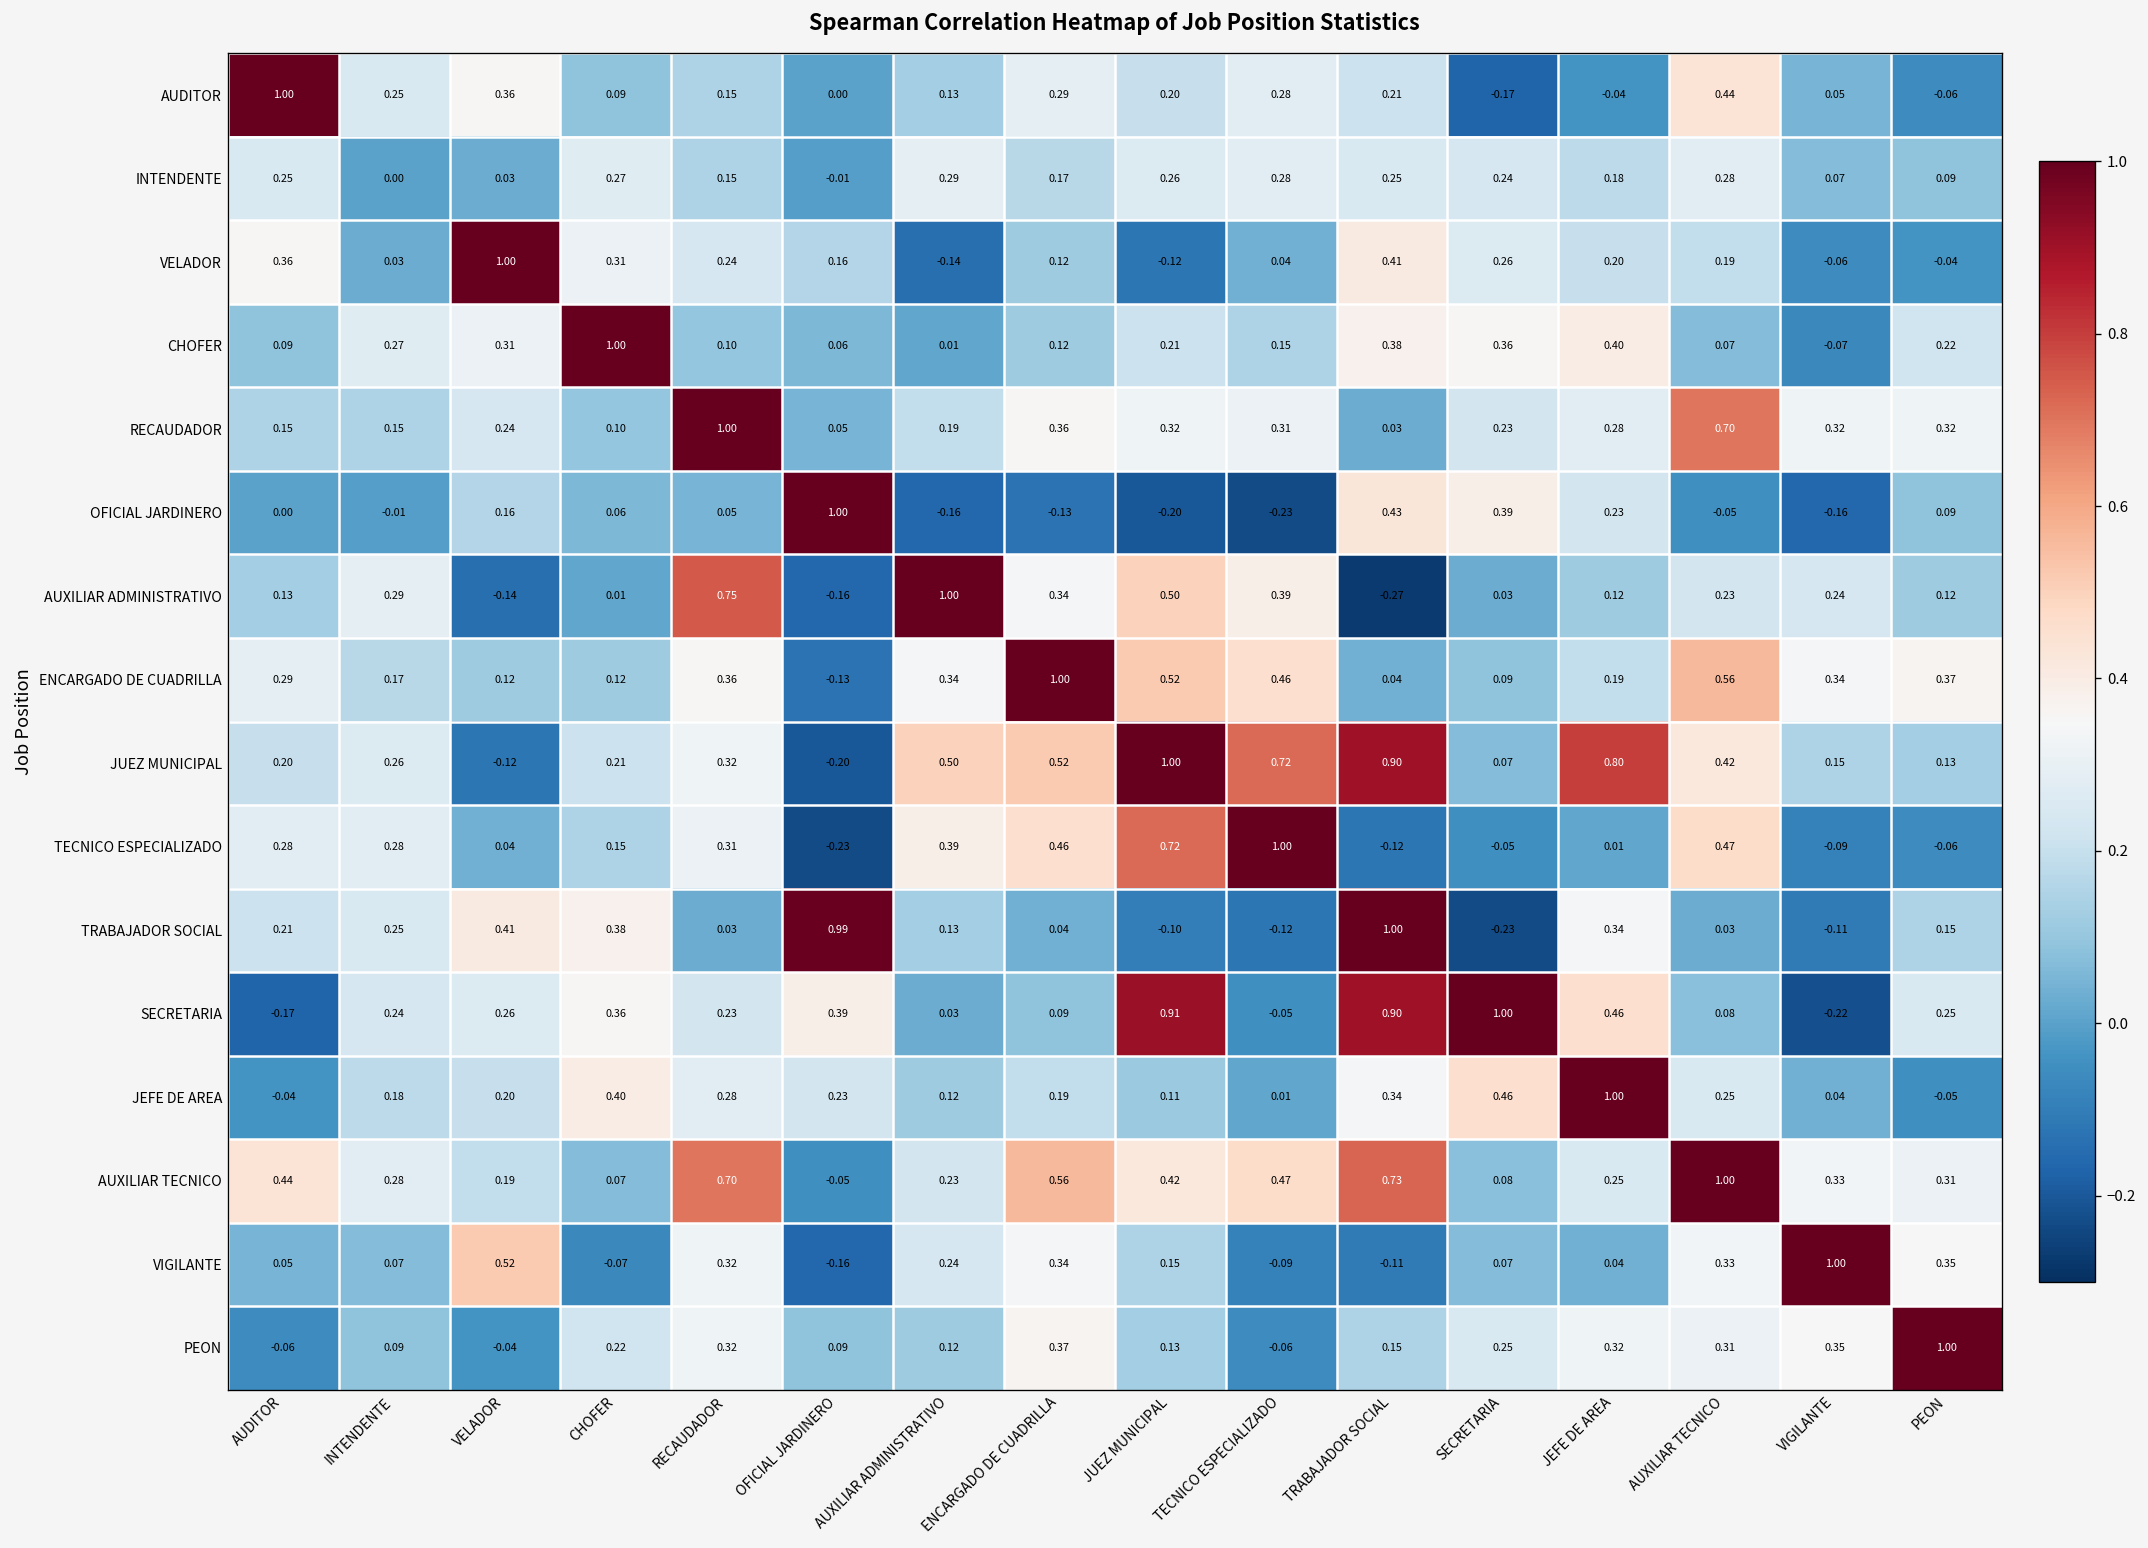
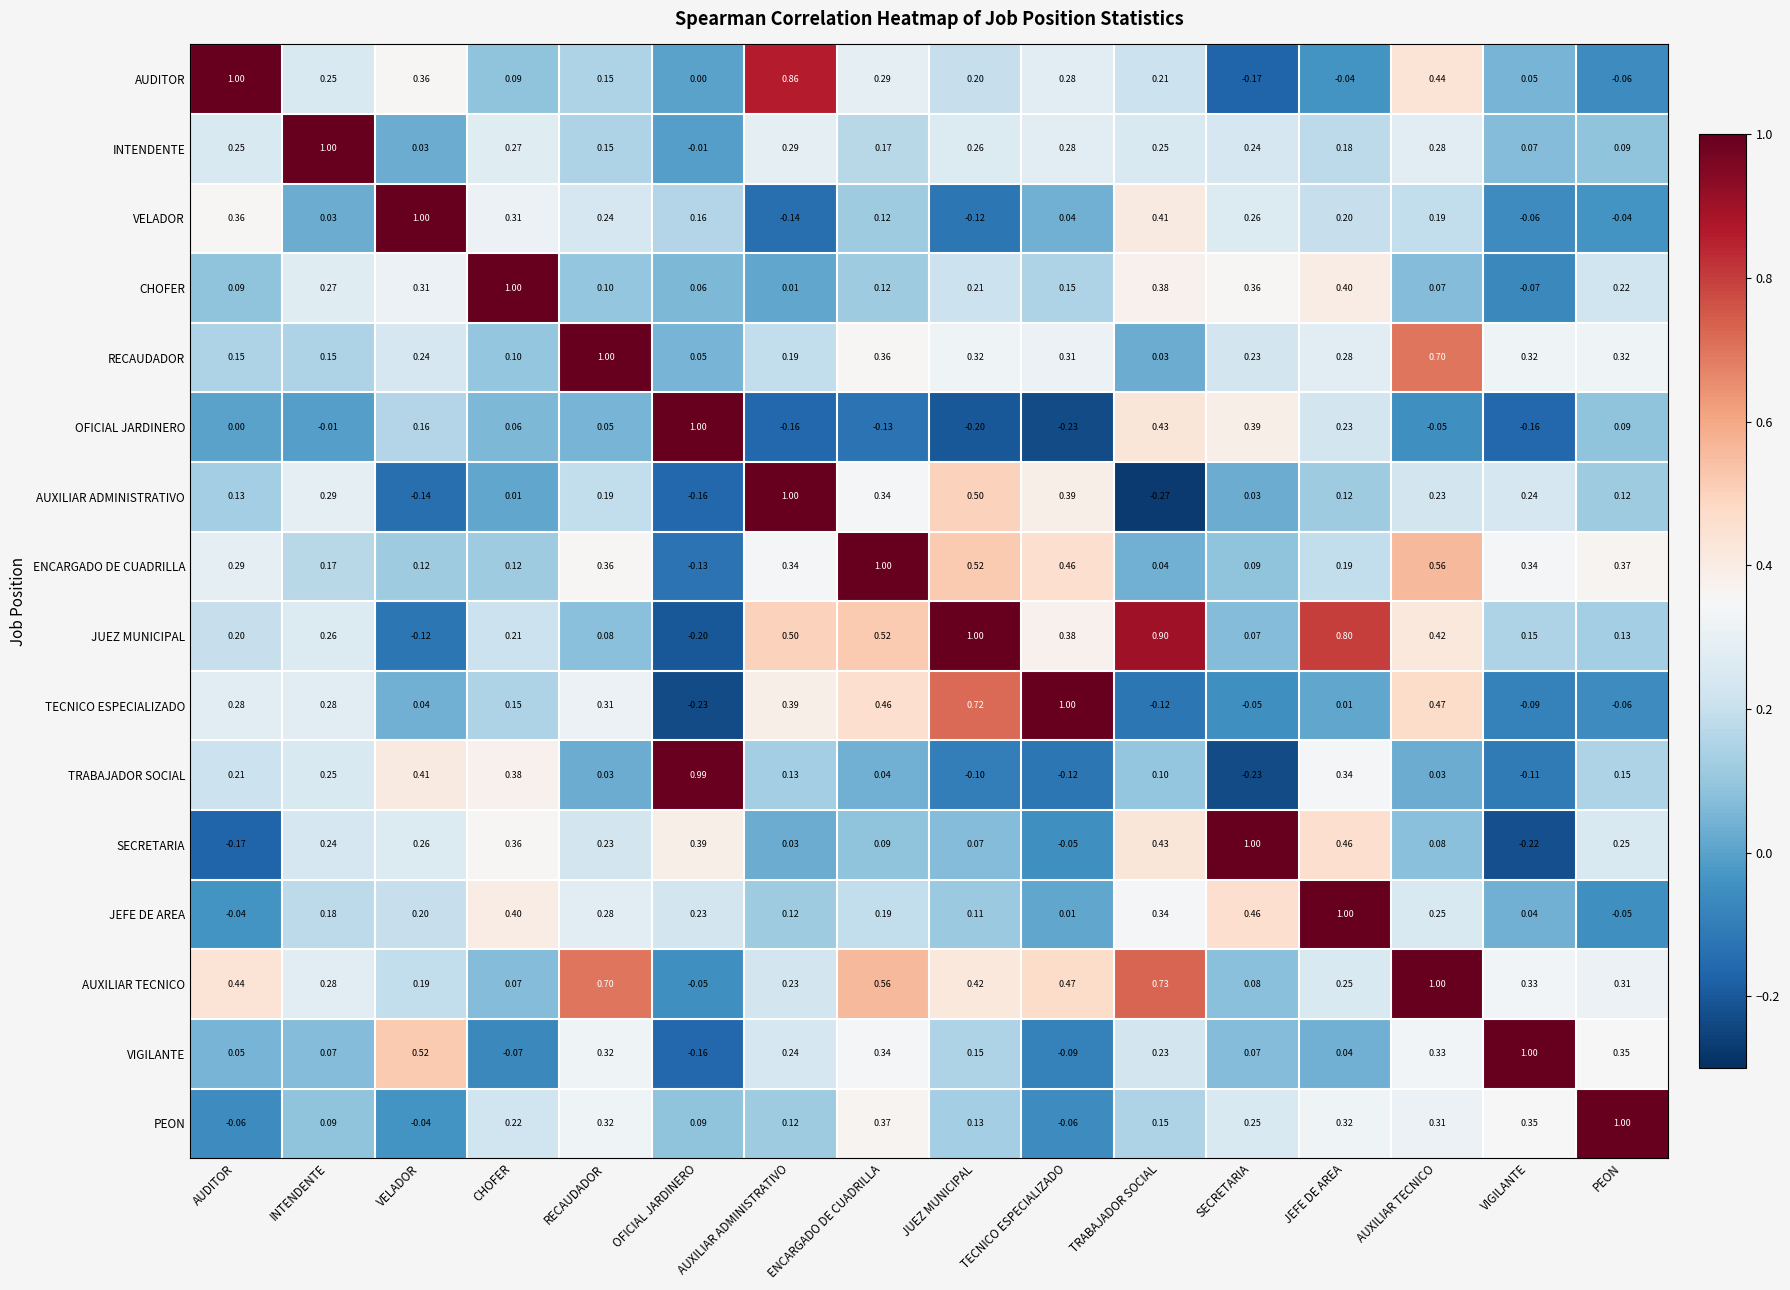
AUDITOR, AUXILIAR ADMINISTRATIVO: 0.13 -> 0.86
INTENDENTE, INTENDENTE: 0.00 -> 1.00
AUXILIAR ADMINISTRATIVO, RECAUDADOR: 0.75 -> 0.19
JUEZ MUNICIPAL, RECAUDADOR: 0.32 -> 0.08
JUEZ MUNICIPAL, TECNICO ESPECIALIZADO: 0.72 -> 0.38
TRABAJADOR SOCIAL, TRABAJADOR SOCIAL: 1.00 -> 0.10
SECRETARIA, JUEZ MUNICIPAL: 0.91 -> 0.07
SECRETARIA, TRABAJADOR SOCIAL: 0.90 -> 0.43
VIGILANTE, TRABAJADOR SOCIAL: -0.11 -> 0.23
